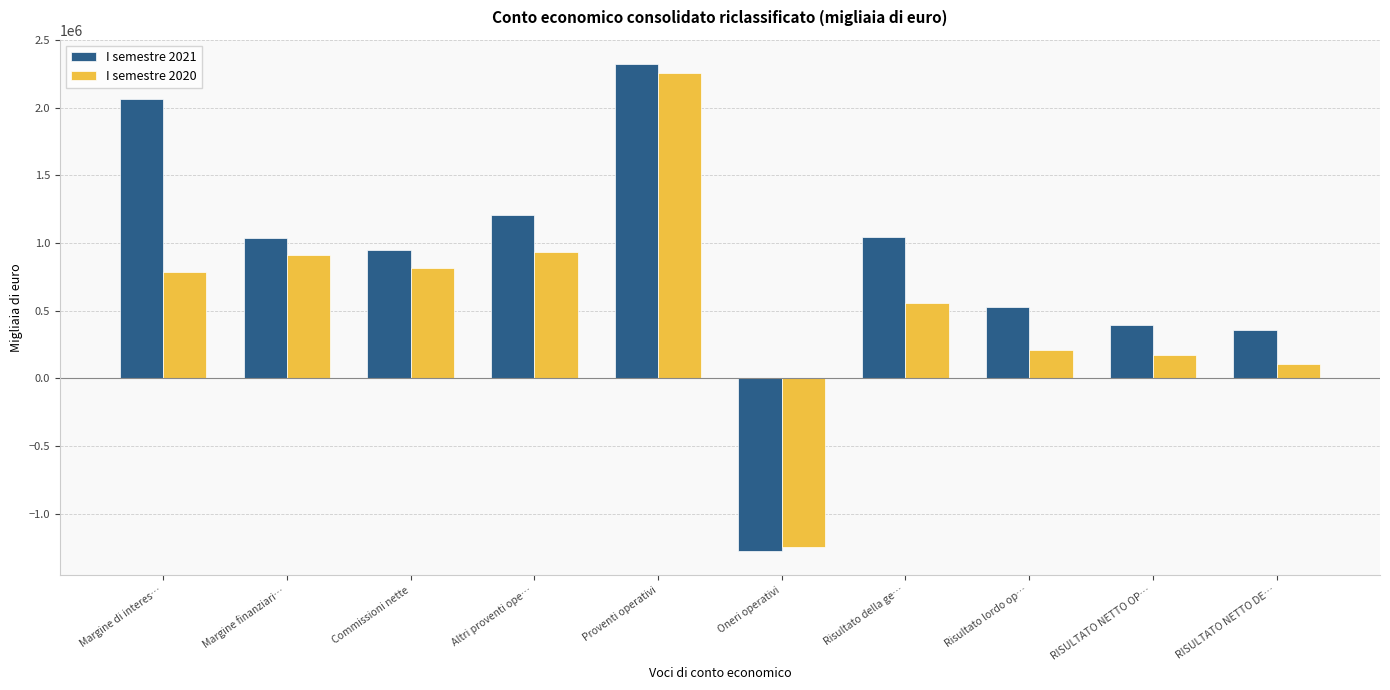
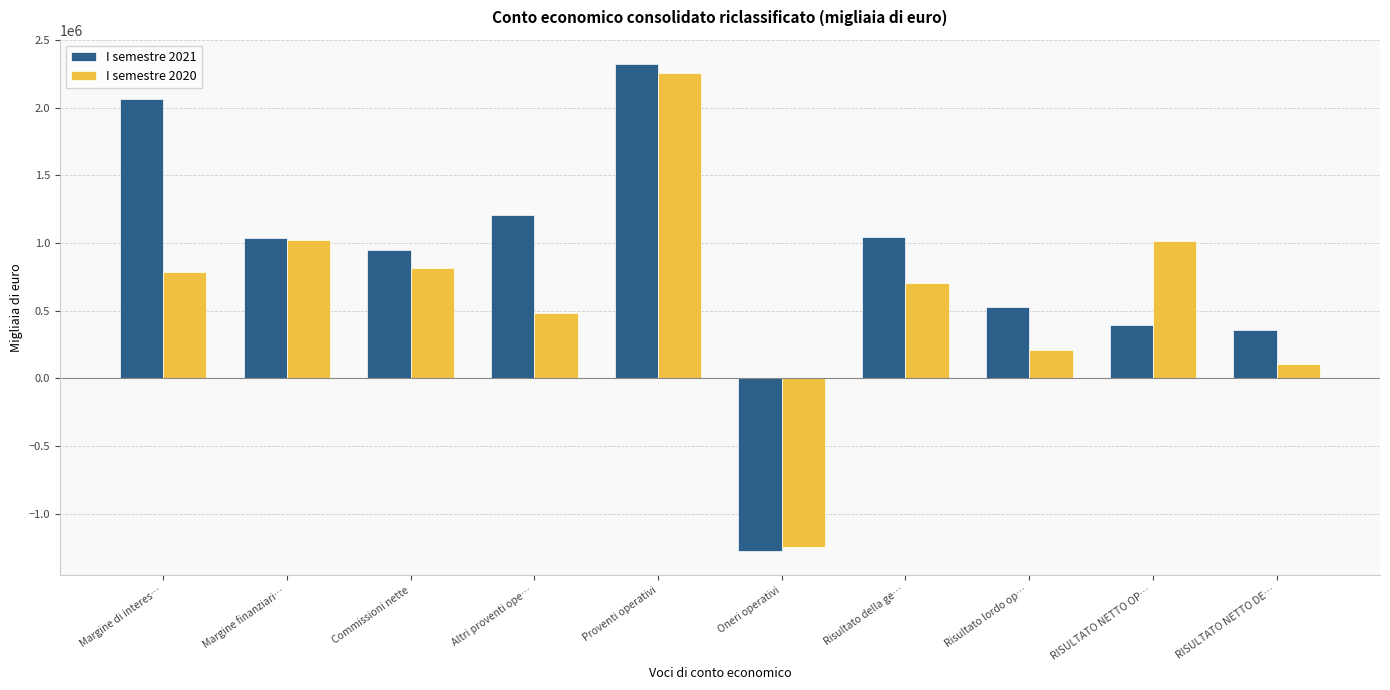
I semestre 2020, Margine finanziari…: 910000 -> 1020000
I semestre 2020, Altri proventi ope…: 930000 -> 490000
I semestre 2020, Risultato della ge…: 560000 -> 710000
I semestre 2020, RISULTATO NETTO OP…: 170000 -> 1020000
